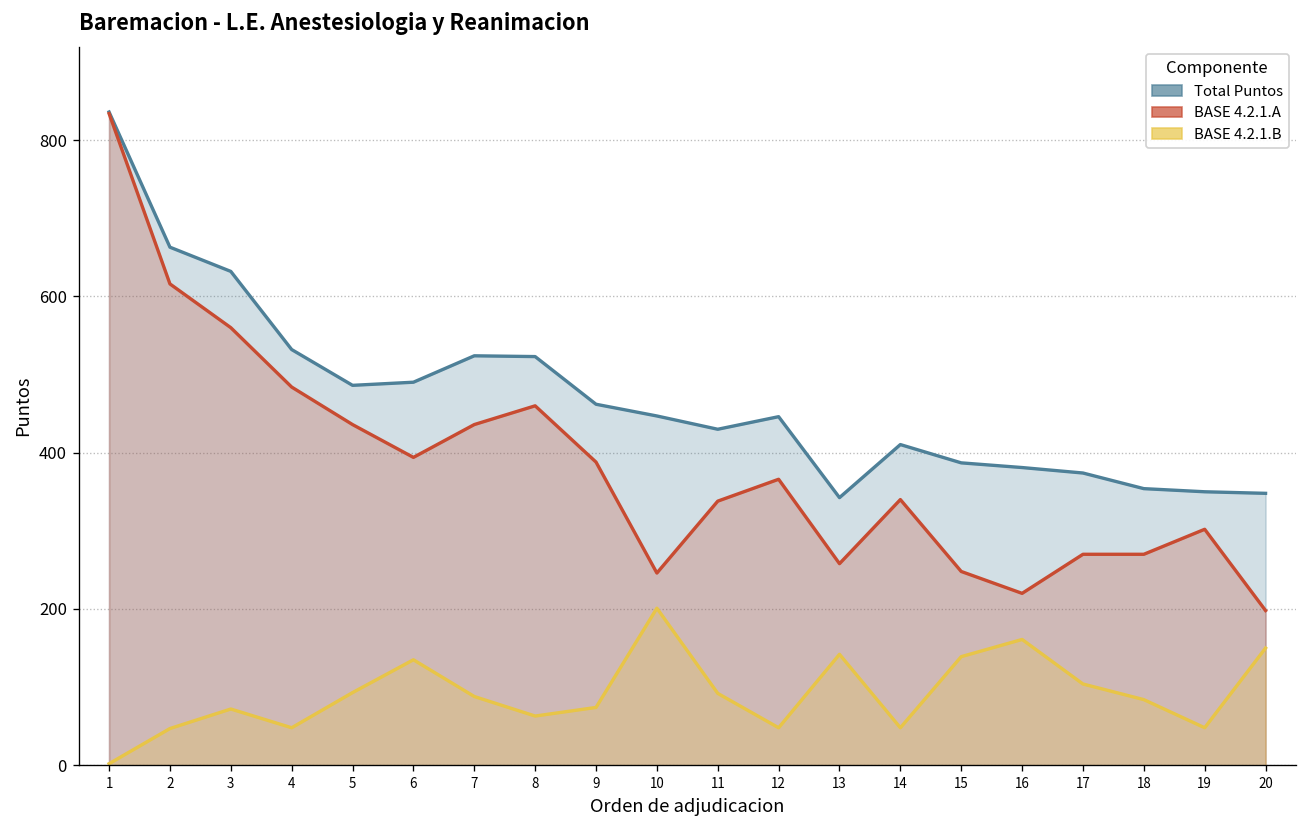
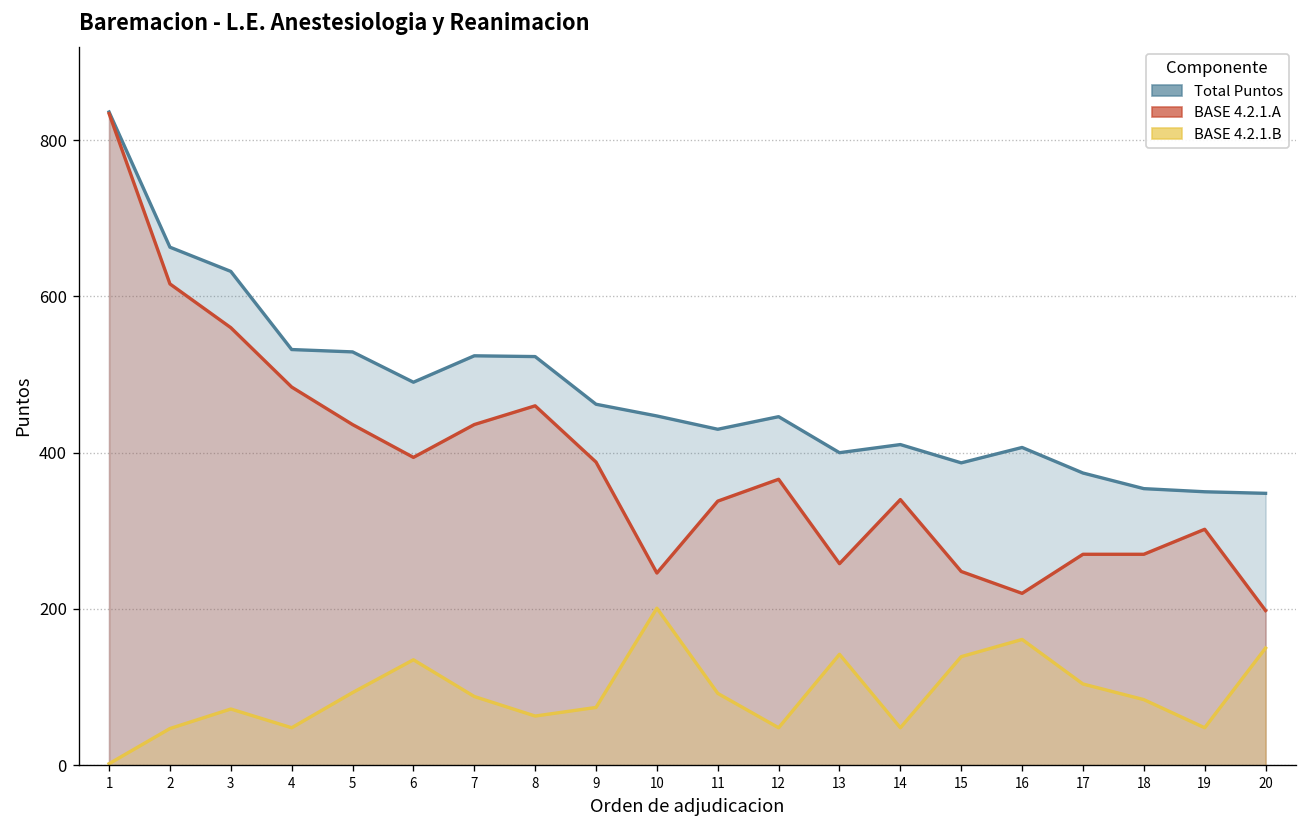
Total Puntos, 5: 490 -> 530
Total Puntos, 13: 340 -> 400
Total Puntos, 16: 380 -> 410
